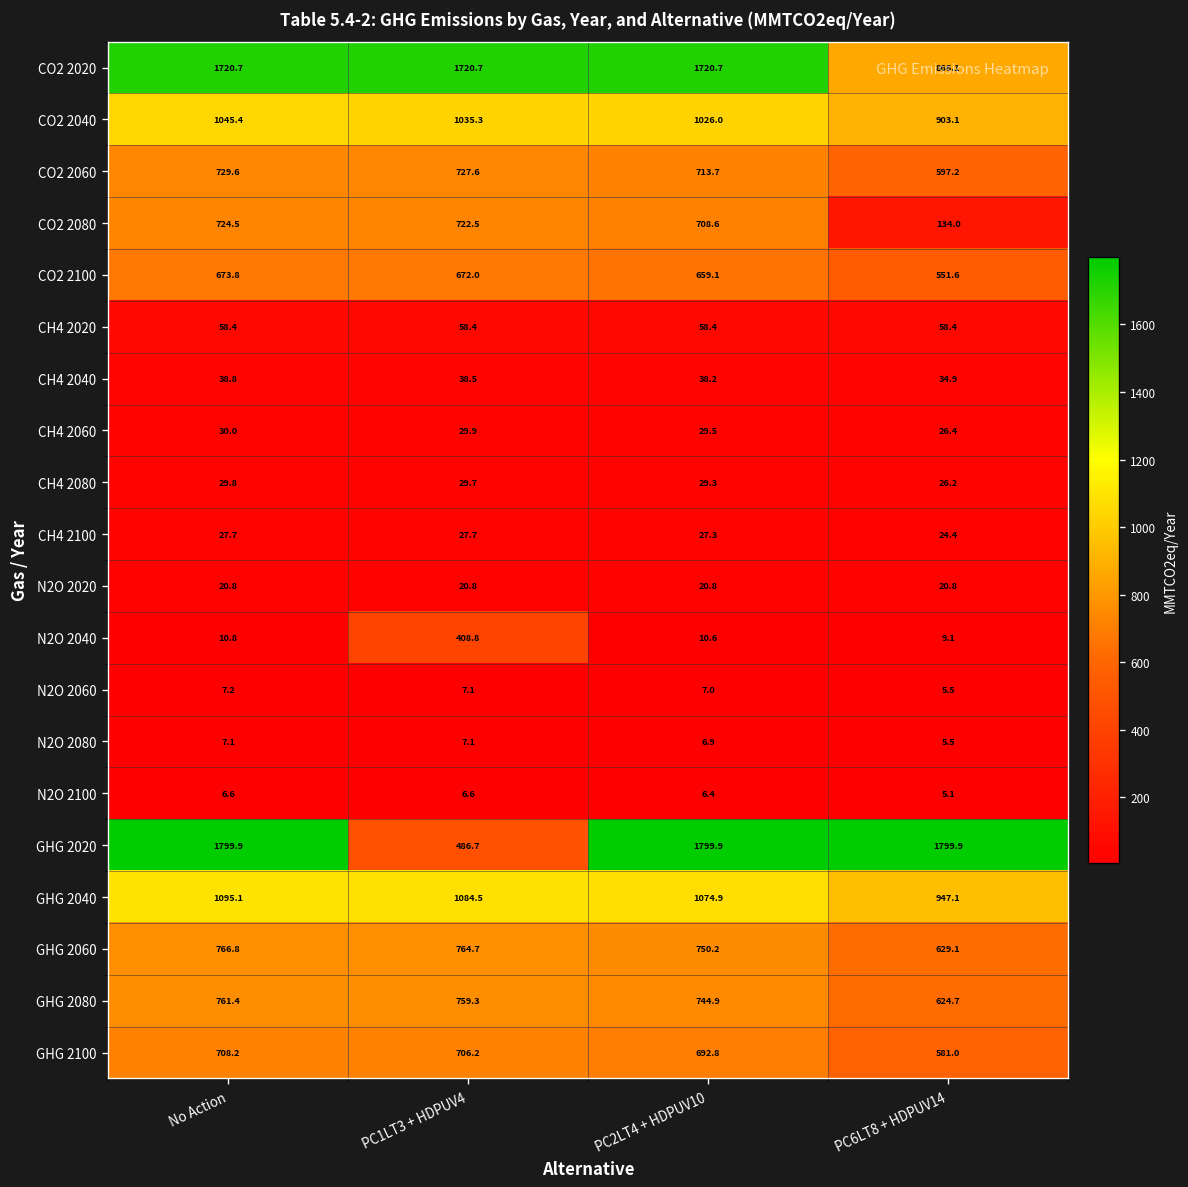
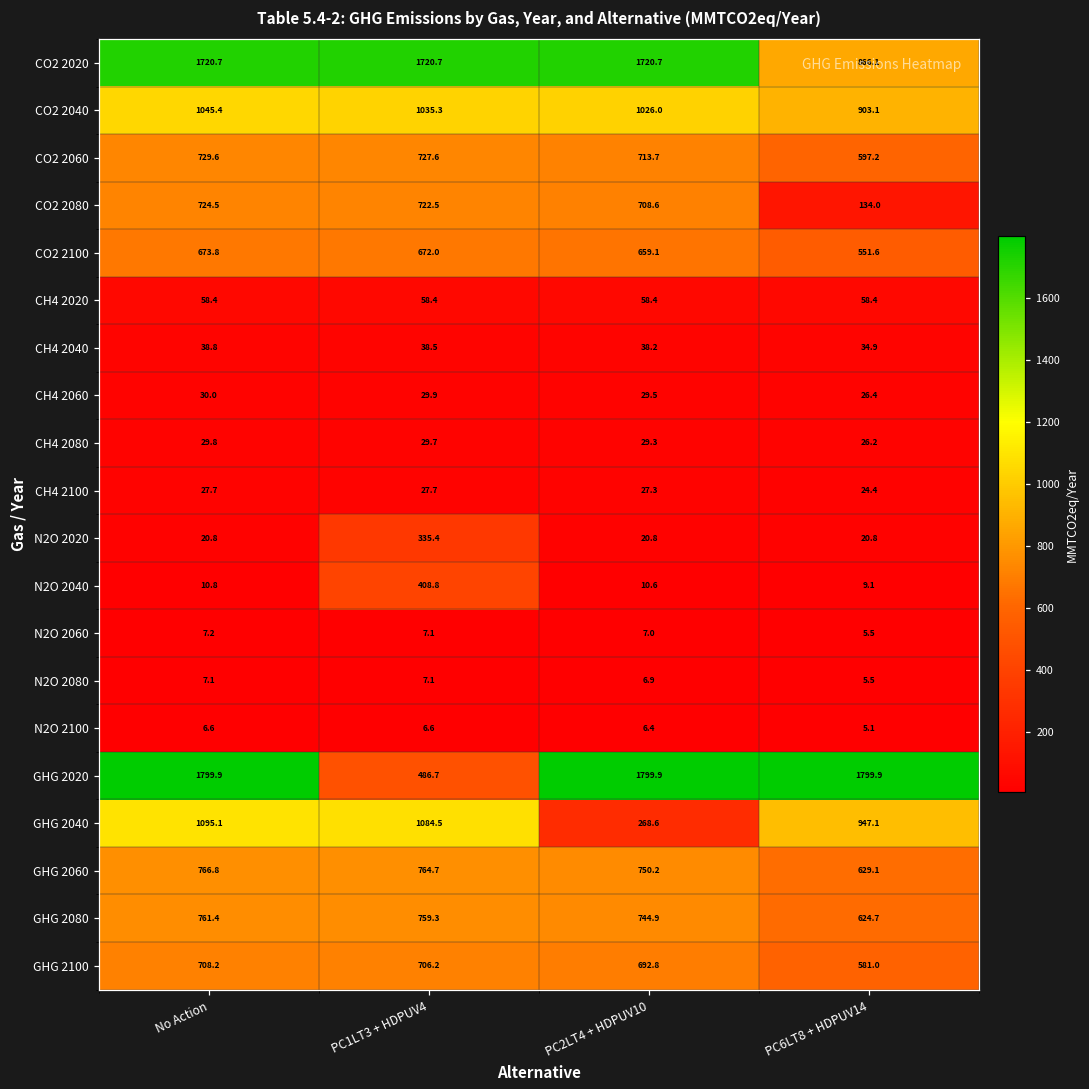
N2O 2020, PC1LT3 + HDPUV4: 20.8 -> 335.4
GHG 2040, PC2LT4 + HDPUV10: 1074.9 -> 268.6
